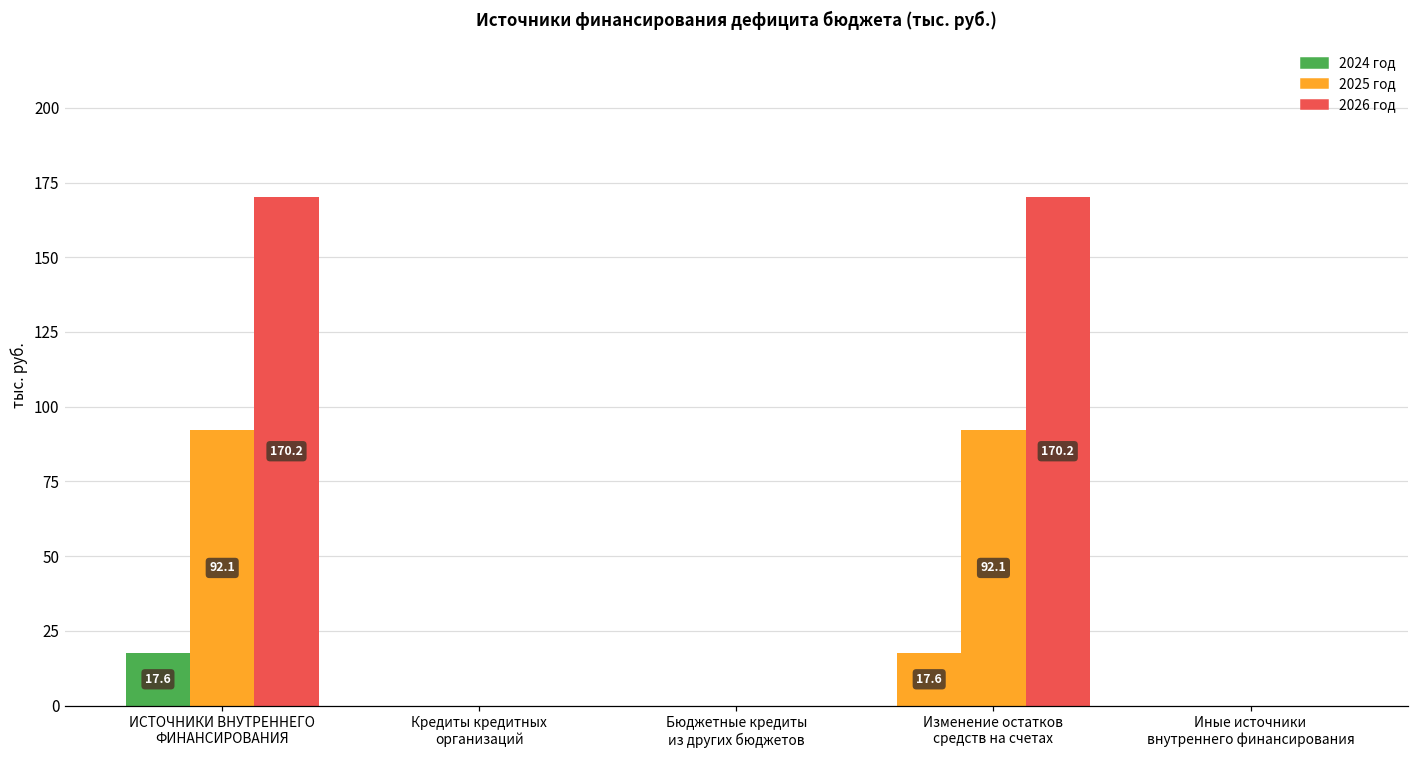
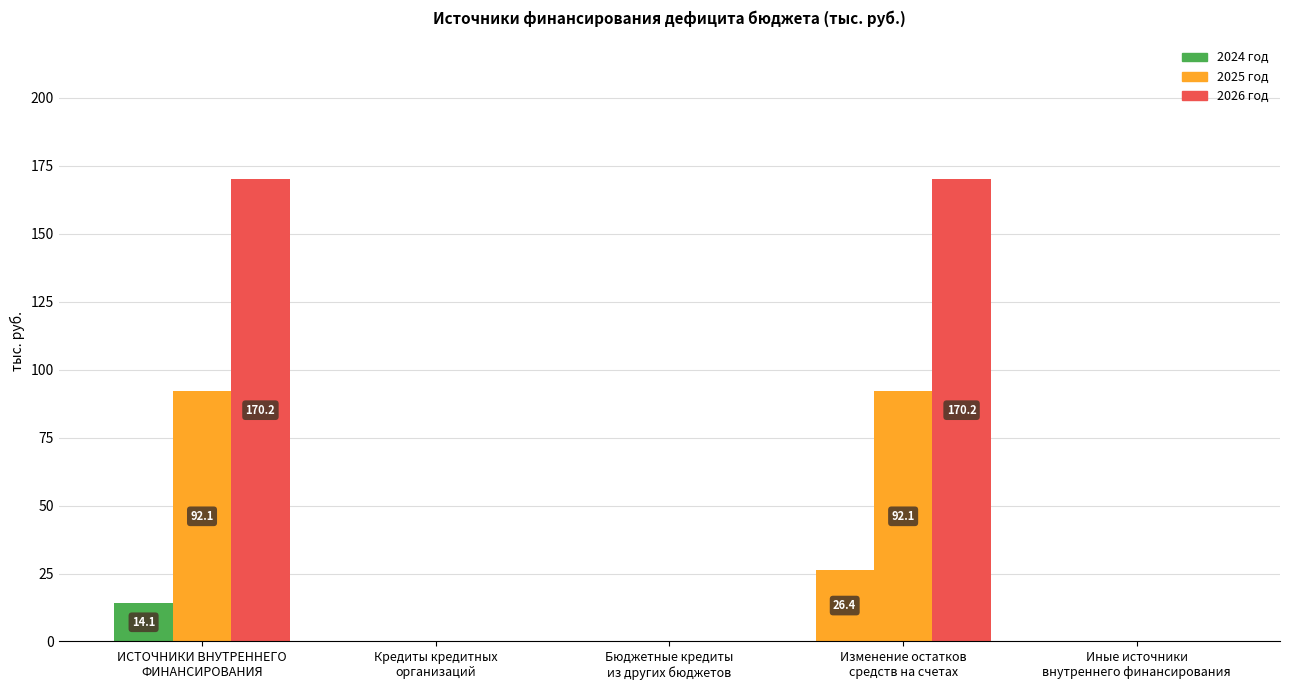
2024 год, ИСТОЧНИКИ ВНУТРЕННЕГО ФИНАНСИРОВАНИЯ: 17.6 -> 14.1
2024 год, Изменение остатков средств на счетах: 17.6 -> 26.4
